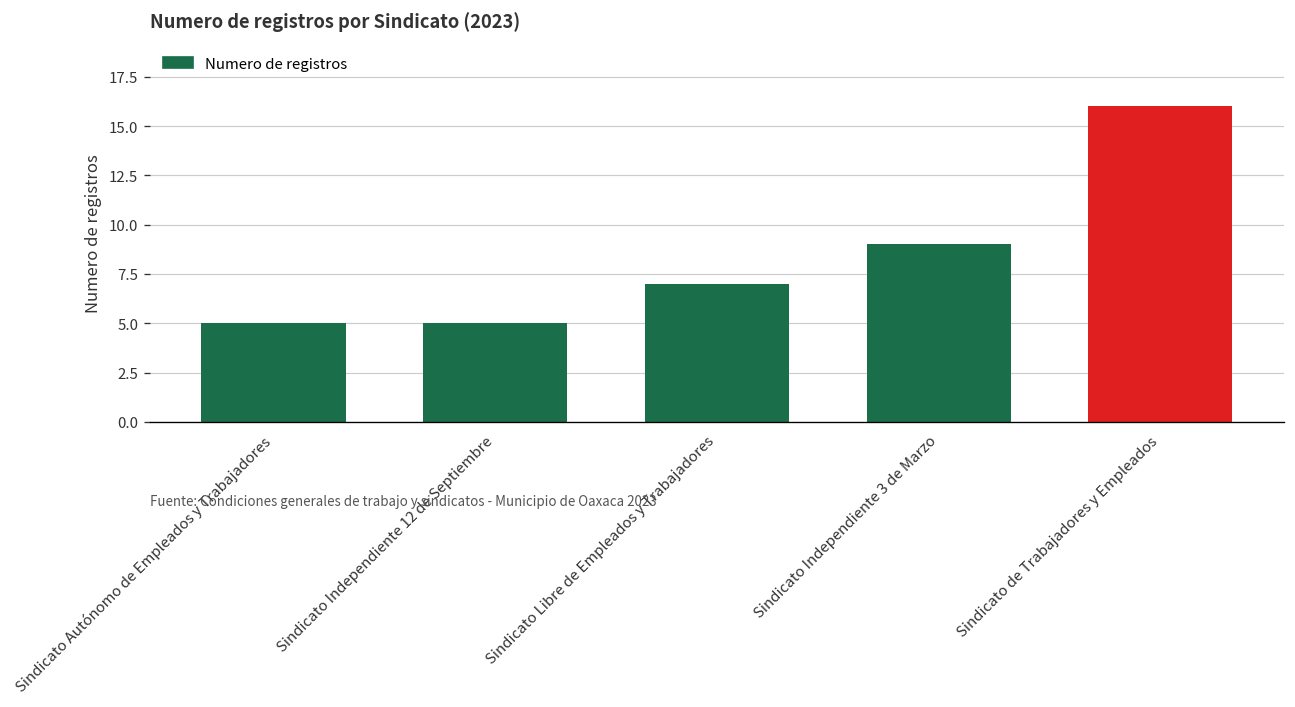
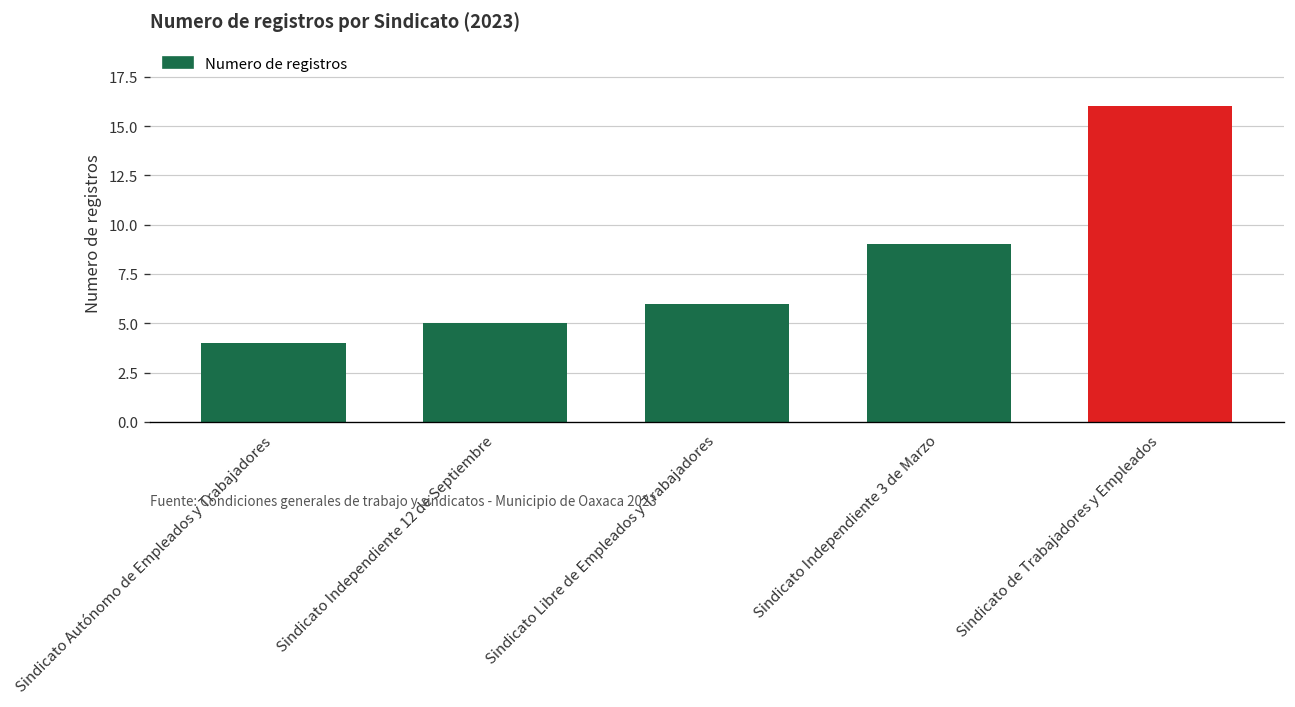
Sindicato Autónomo de Empleados y Trabajadores: 5 -> 4
Sindicato Libre de Empleados y Trabajadores: 7 -> 6
